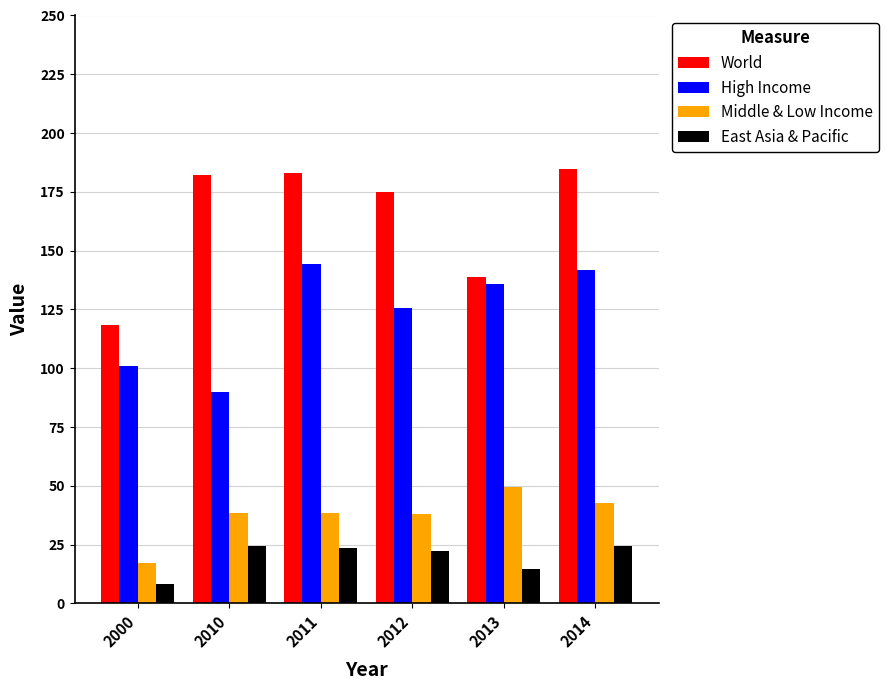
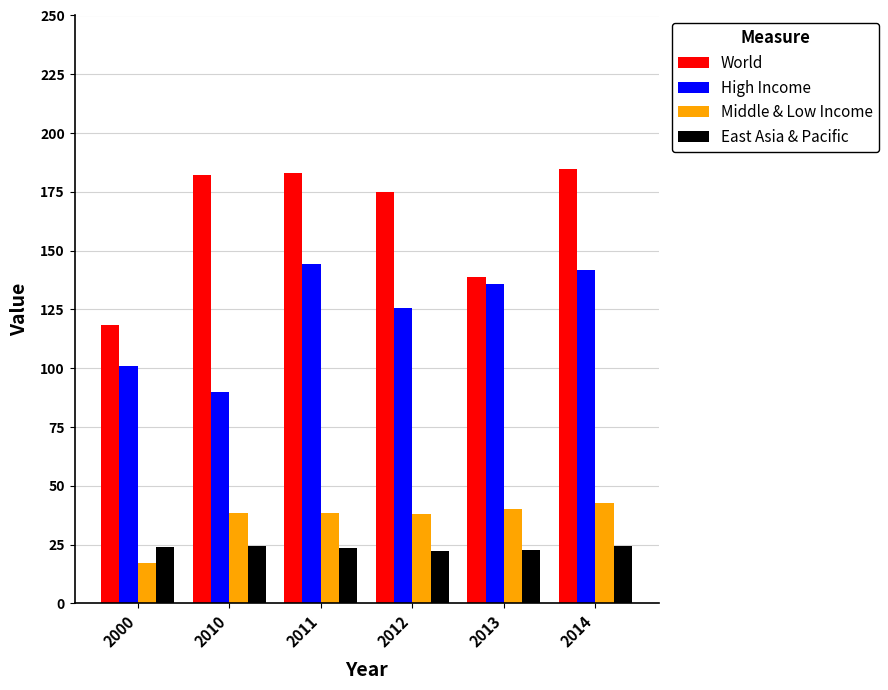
East Asia & Pacific, 2000: 8 -> 24
Middle & Low Income, 2013: 50 -> 40
East Asia & Pacific, 2013: 15 -> 23
